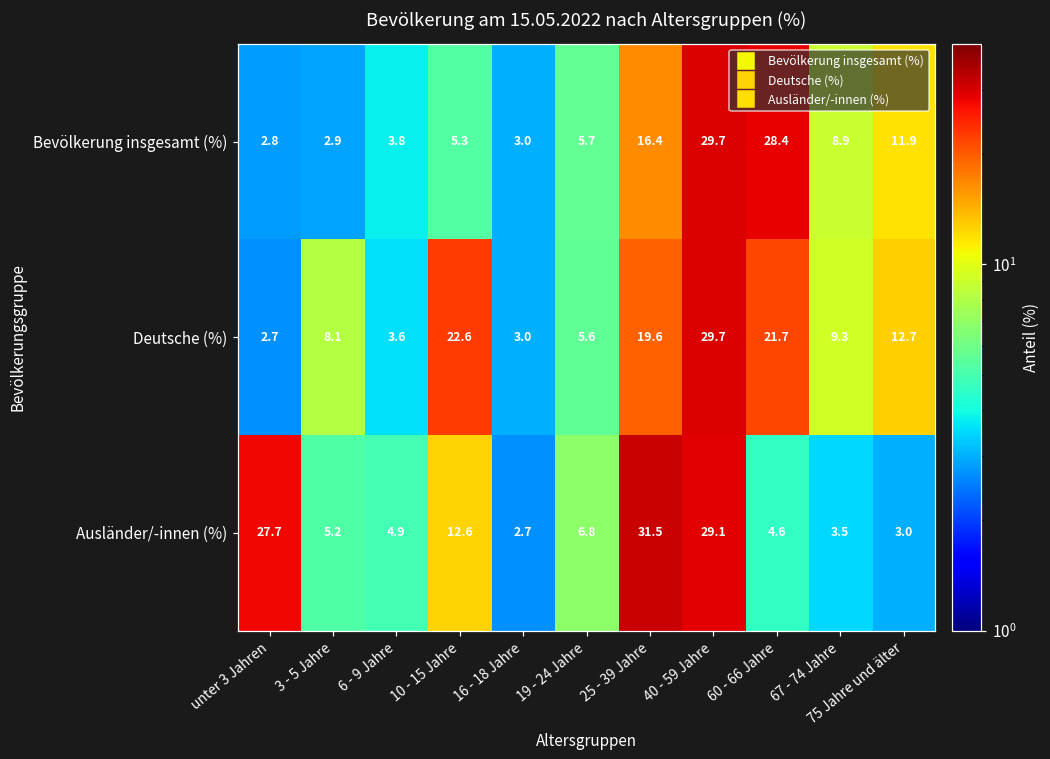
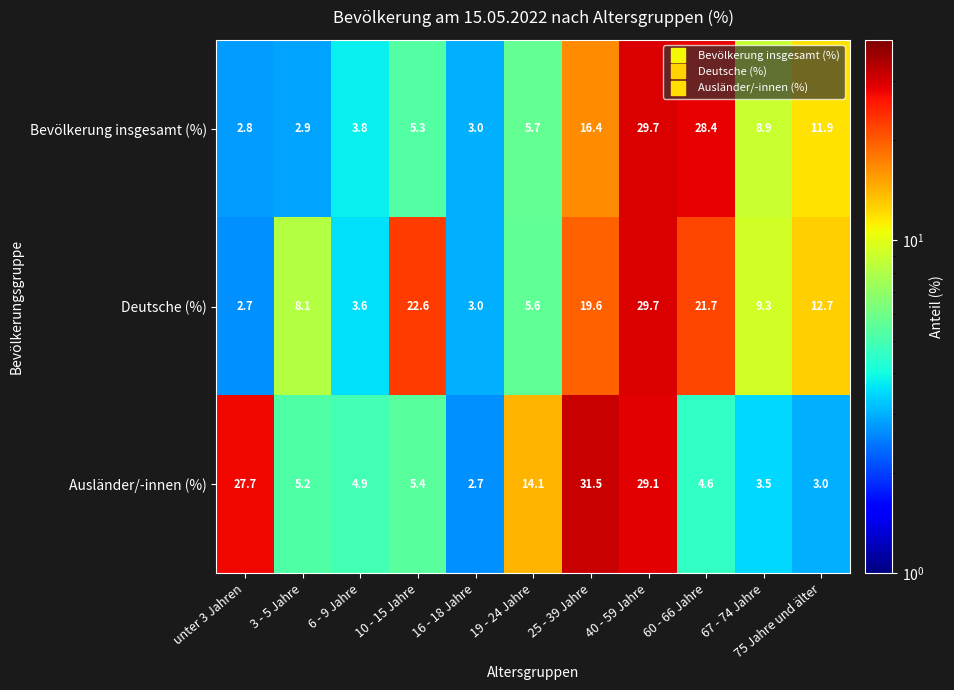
Ausländer/-innen (%), 10 - 15 Jahre: 12.6 -> 5.4
Ausländer/-innen (%), 19 - 24 Jahre: 6.8 -> 14.1
